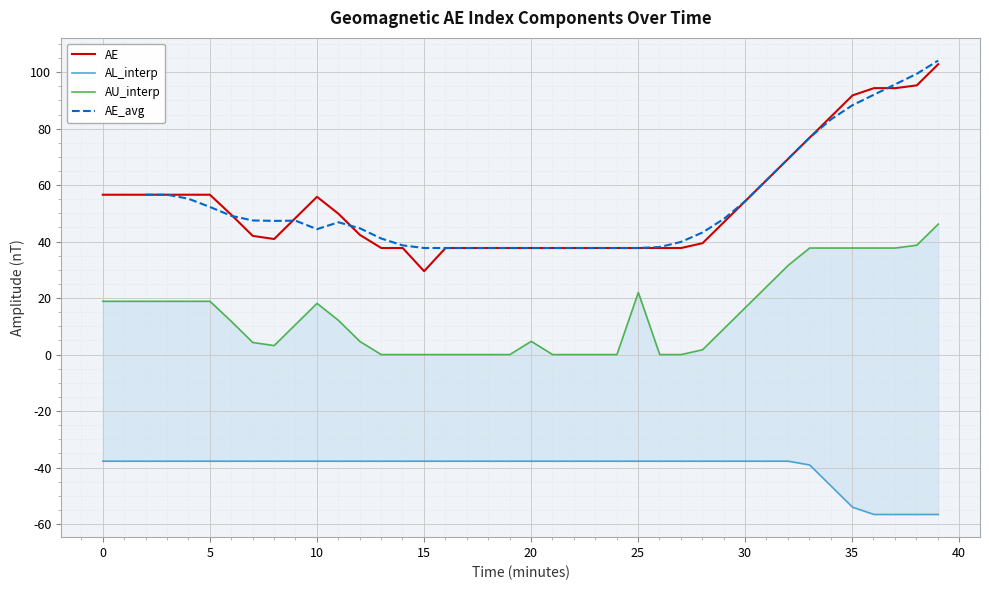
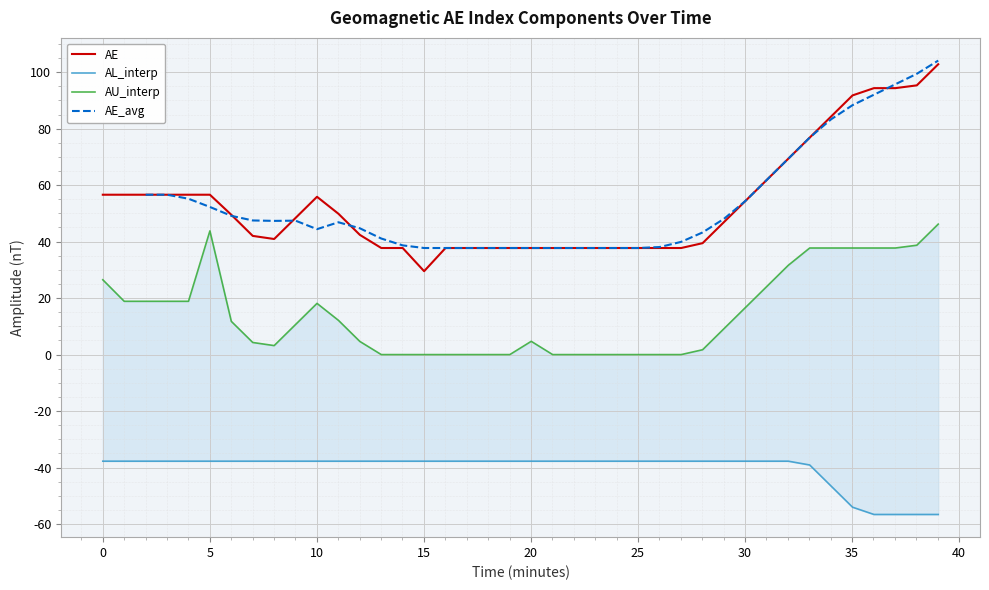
AU_interp, 0: 19 -> 26
AU_interp, 5: 19 -> 44
AU_interp, 25: 22 -> 0
